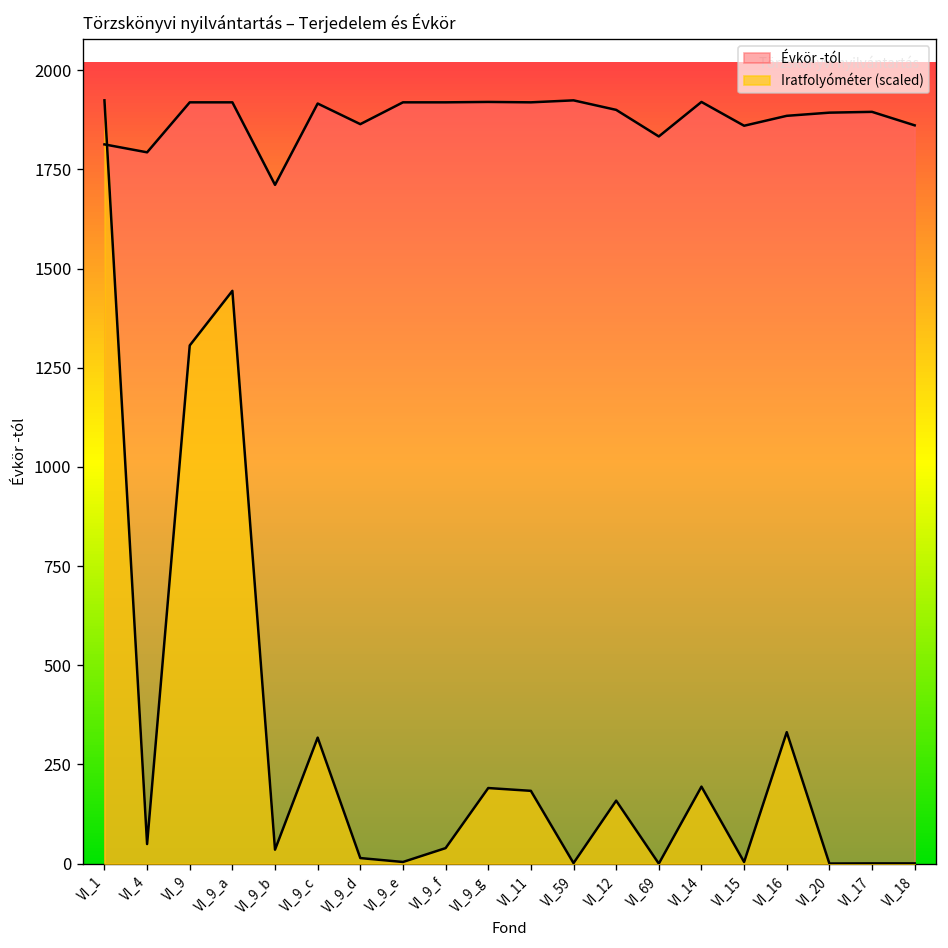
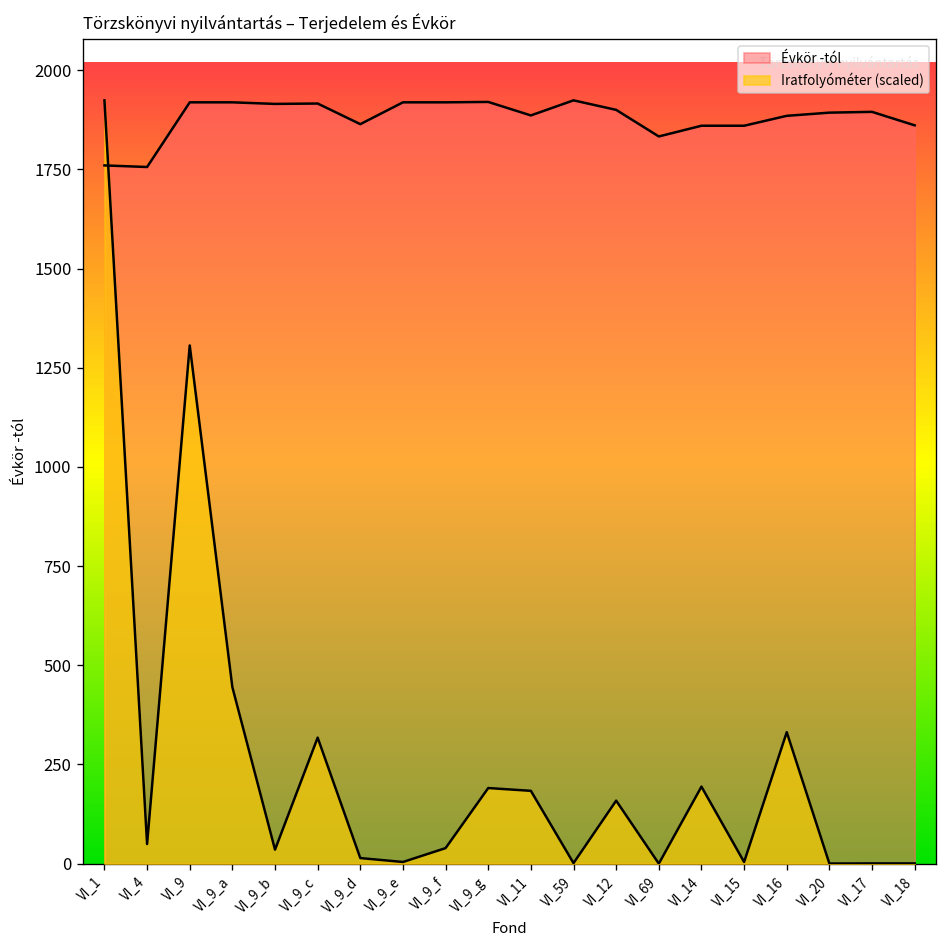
Évkör -tól, VI_1: 1810 -> 1760
Évkör -tól, VI_4: 1790 -> 1760
Iratfolyóméter (scaled), VI_9_a: 1440 -> 440
Évkör -tól, VI_9_b: 1710 -> 1920
Évkör -tól, VI_11: 1920 -> 1890
Évkör -tól, VI_14: 1920 -> 1860
